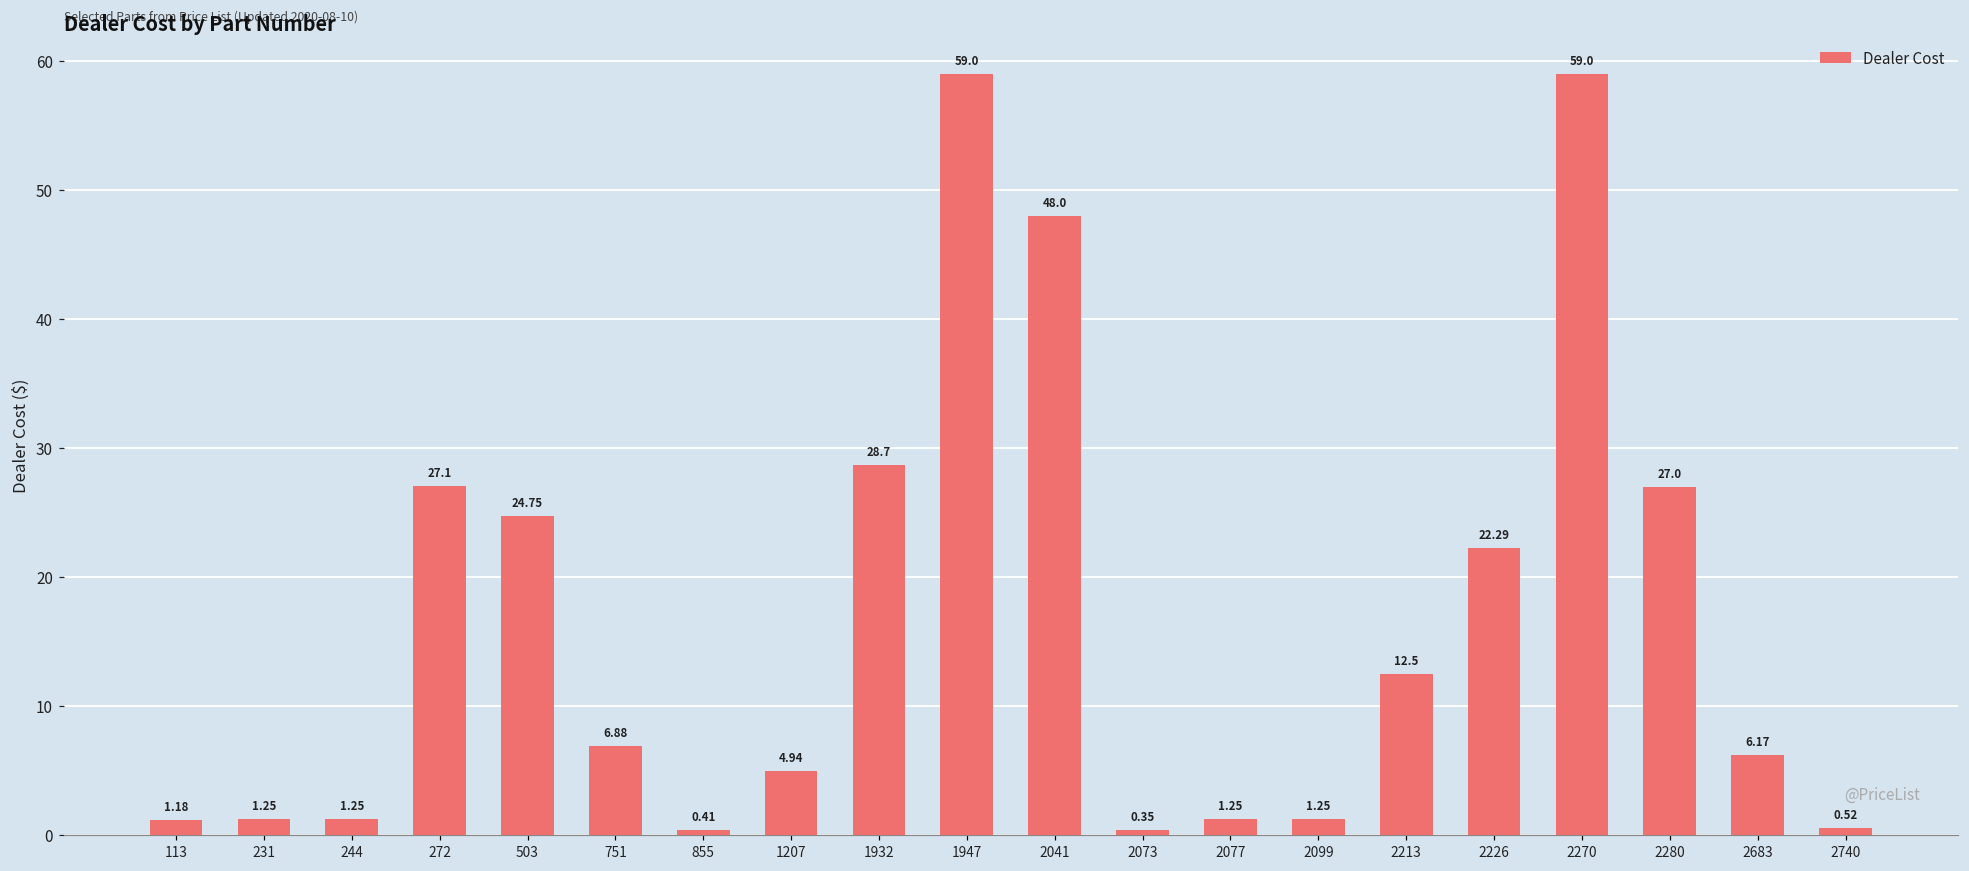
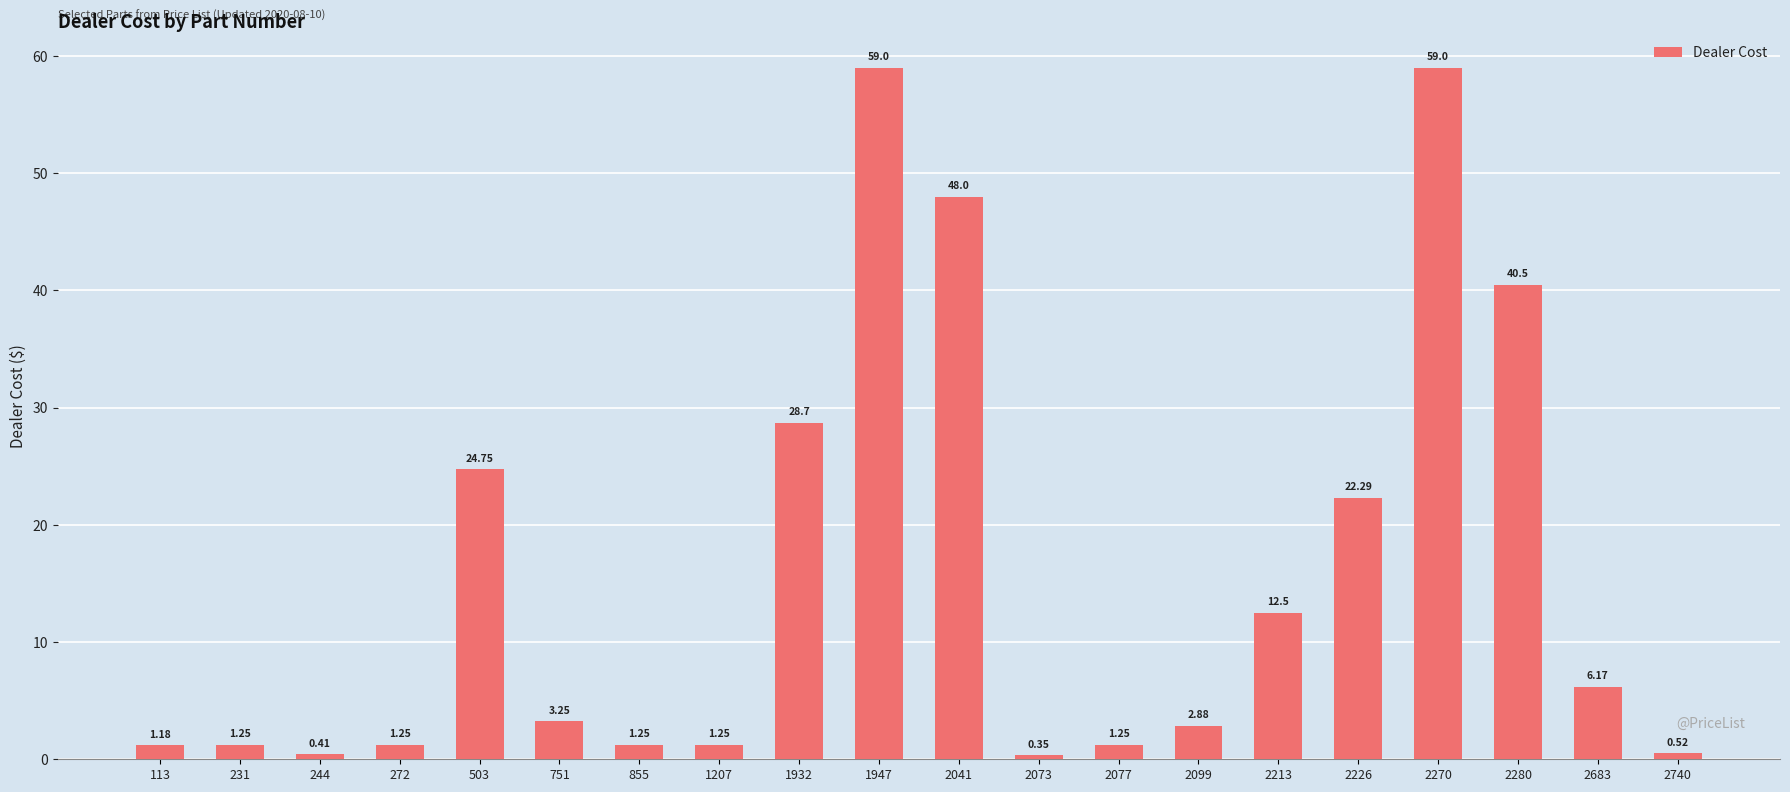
244: 1.25 -> 0.41
272: 27.1 -> 1.25
751: 6.88 -> 3.25
855: 0.41 -> 1.25
1207: 4.94 -> 1.25
2099: 1.25 -> 2.88
2280: 27.0 -> 40.5
